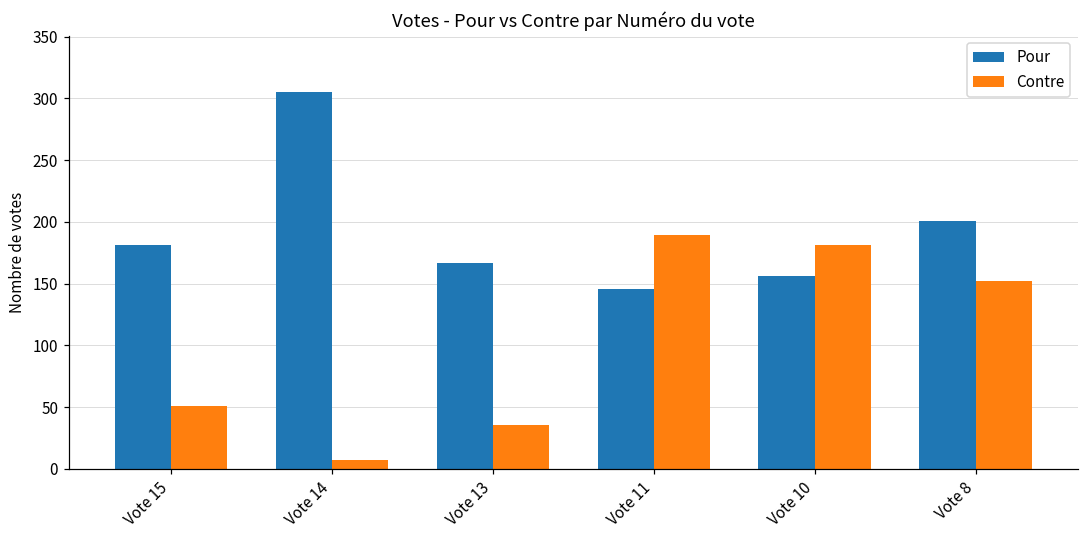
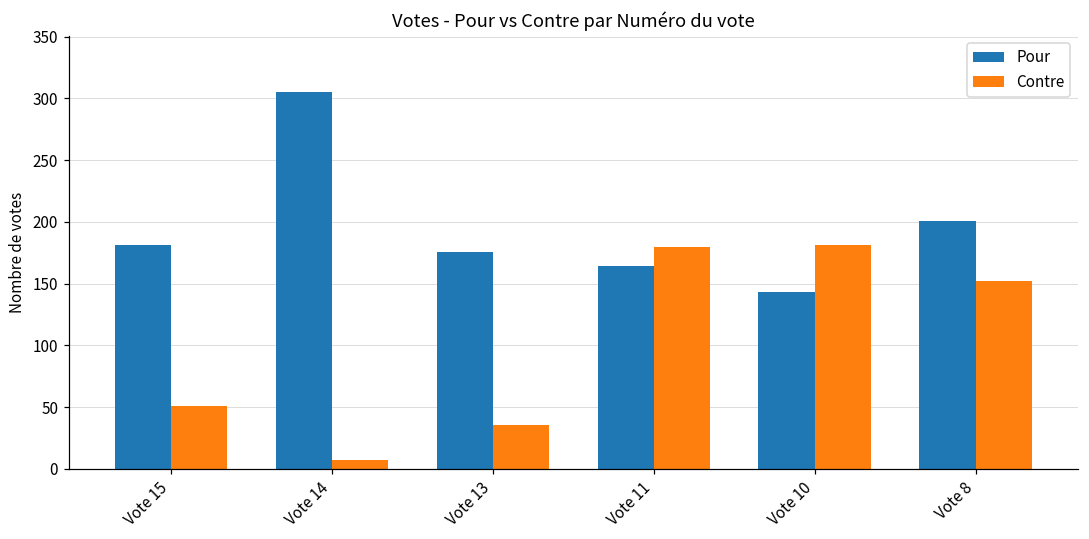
Pour, Vote 13: 167 -> 176
Pour, Vote 11: 146 -> 164
Contre, Vote 11: 189 -> 180
Pour, Vote 10: 156 -> 143
